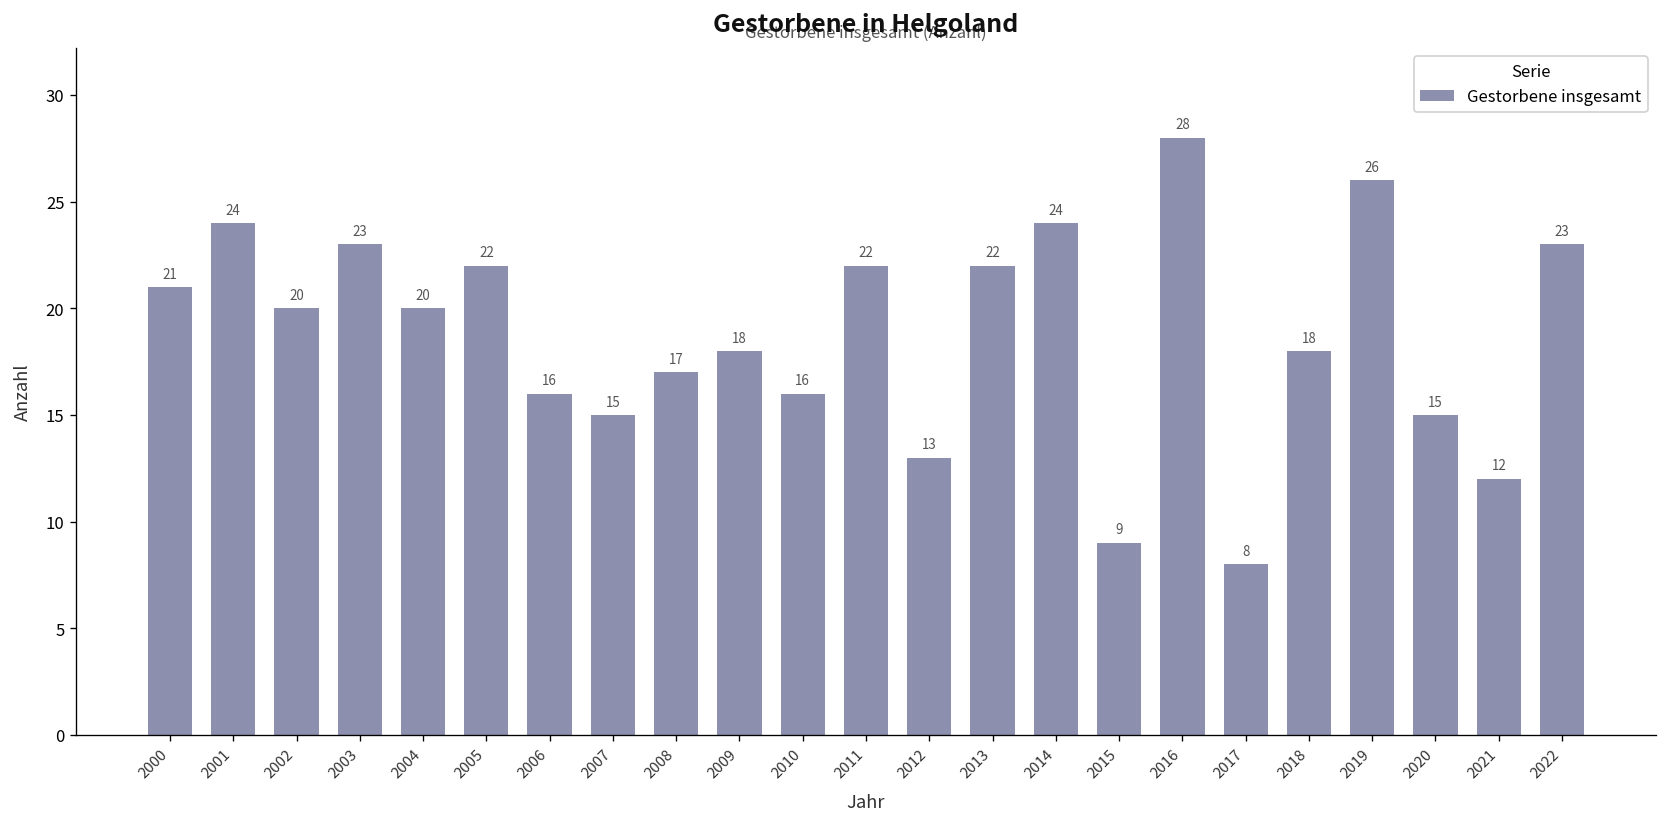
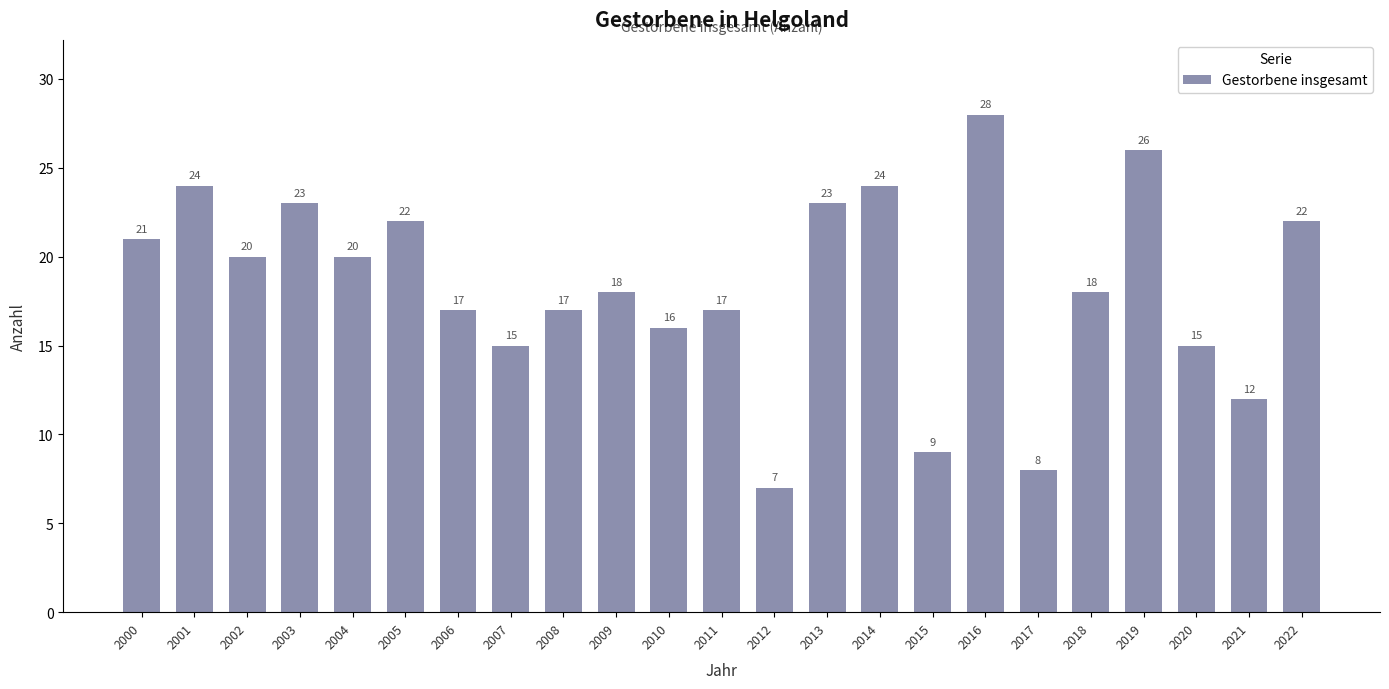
2006: 16 -> 17
2011: 22 -> 17
2012: 13 -> 7
2013: 22 -> 23
2022: 23 -> 22
